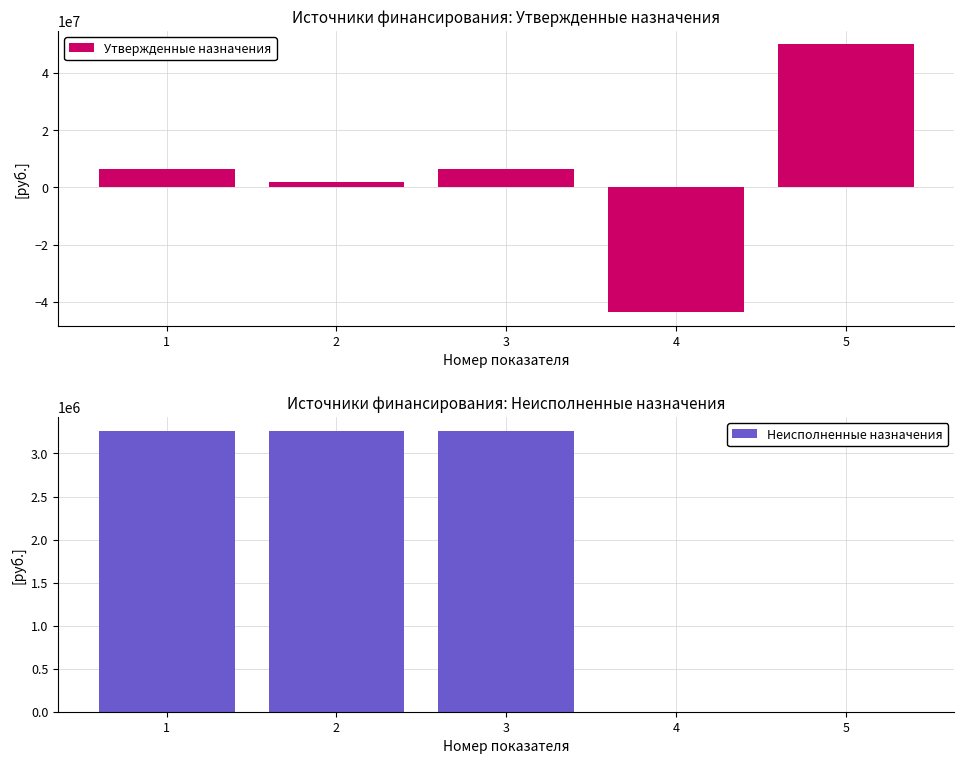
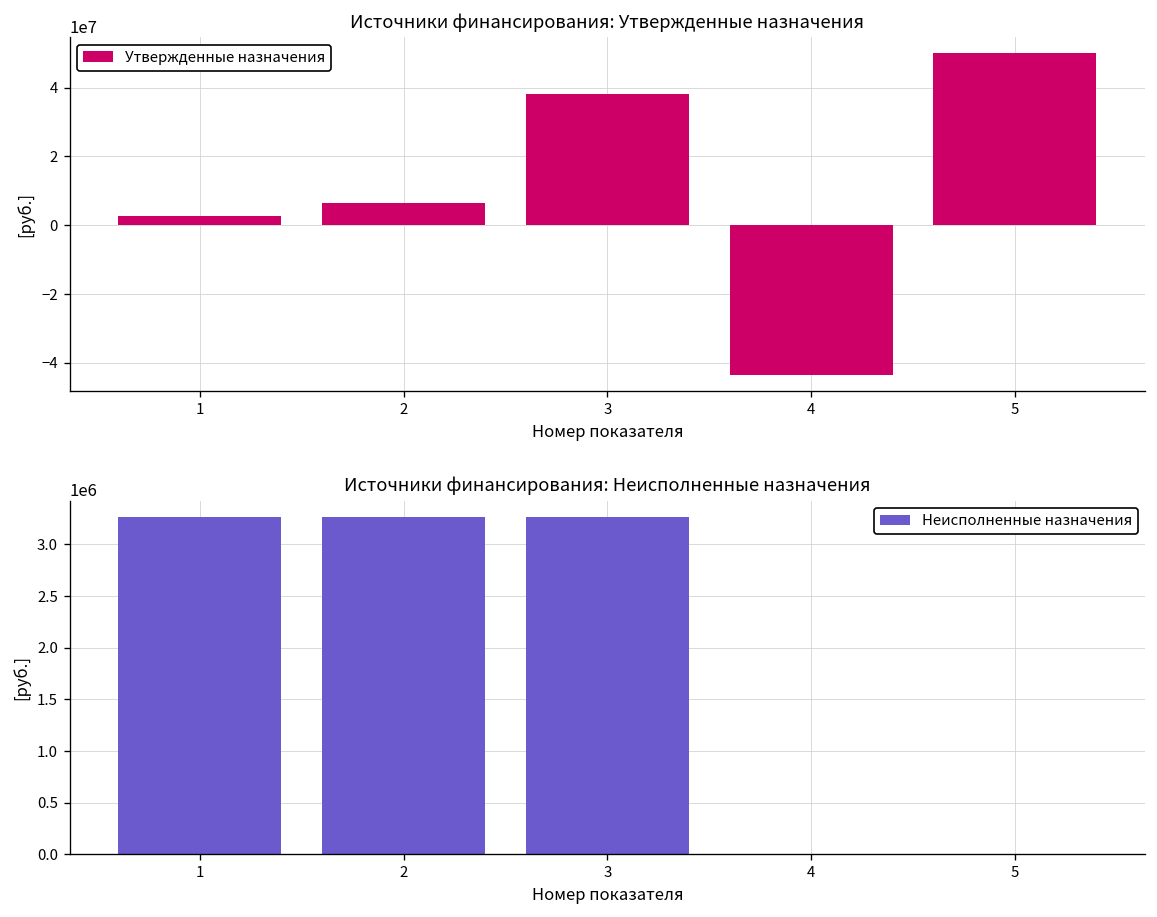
Источники финансирования: Утвержденные назначения, 1: 6000000 -> 3000000
Источники финансирования: Утвержденные назначения, 2: 2000000 -> 6000000
Источники финансирования: Утвержденные назначения, 3: 6000000 -> 38000000
